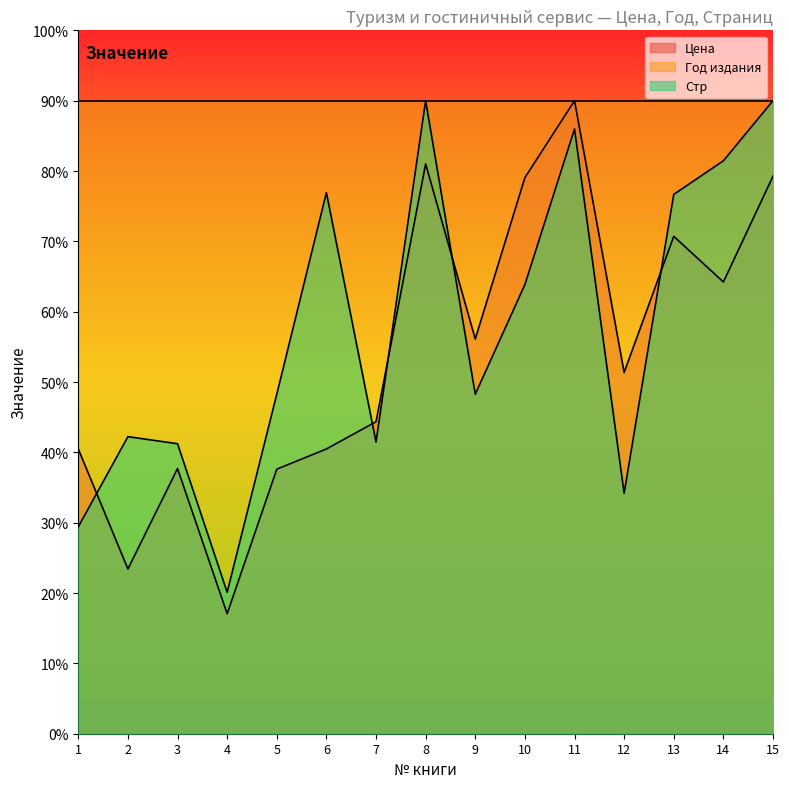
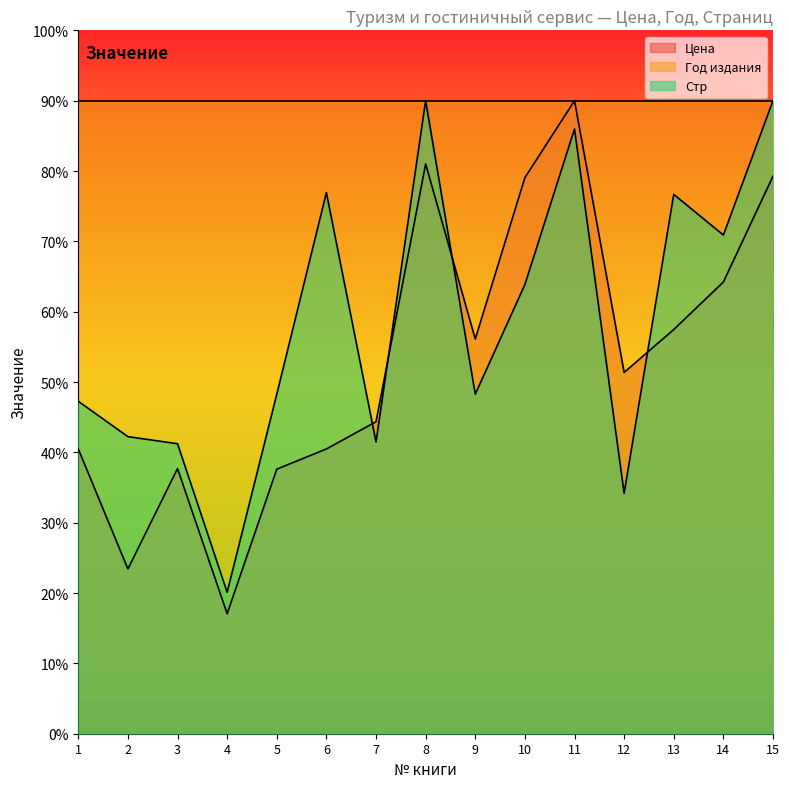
Стр, 1: 29% -> 47%
Цена, 13: 71% -> 57%
Стр, 14: 81% -> 71%
